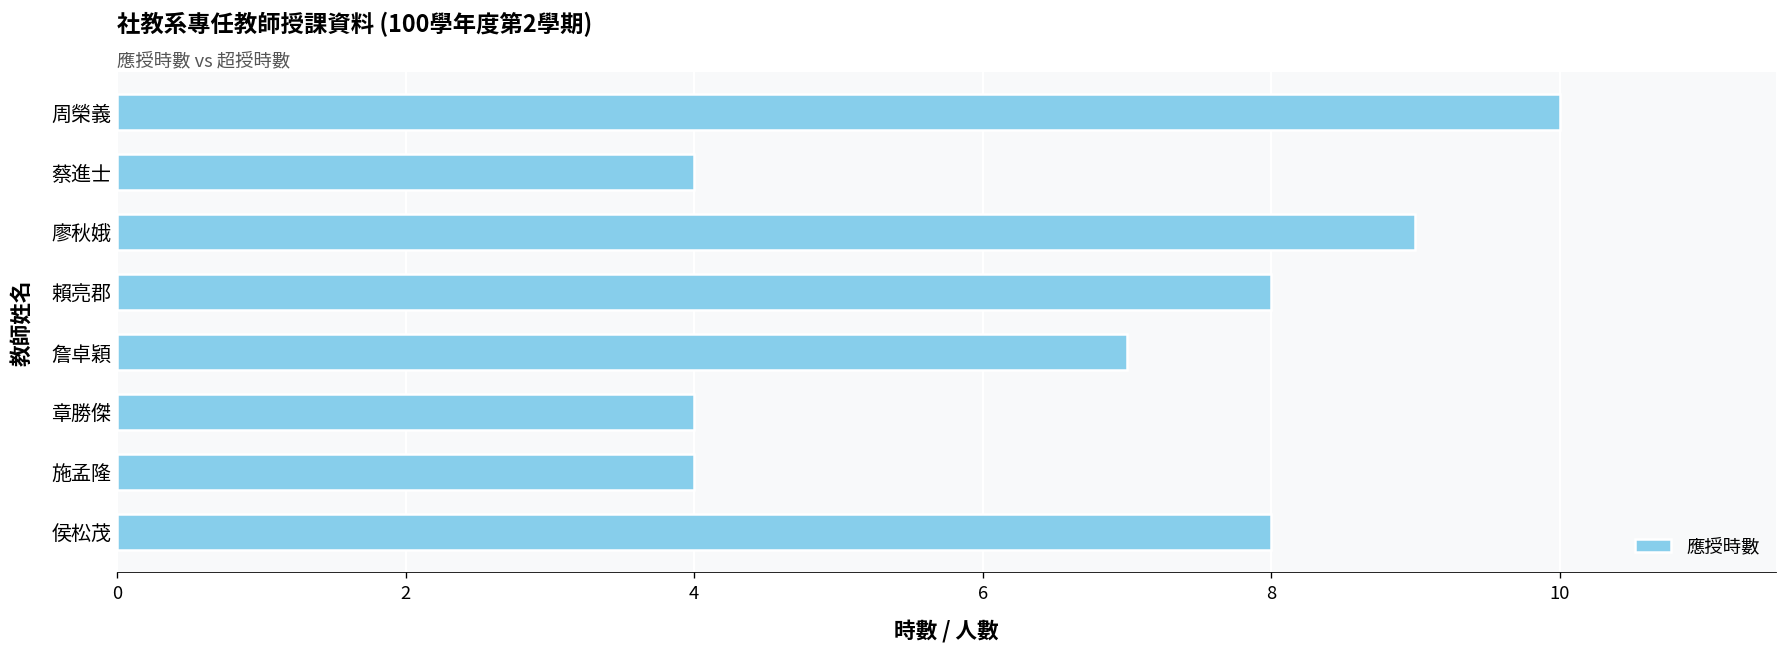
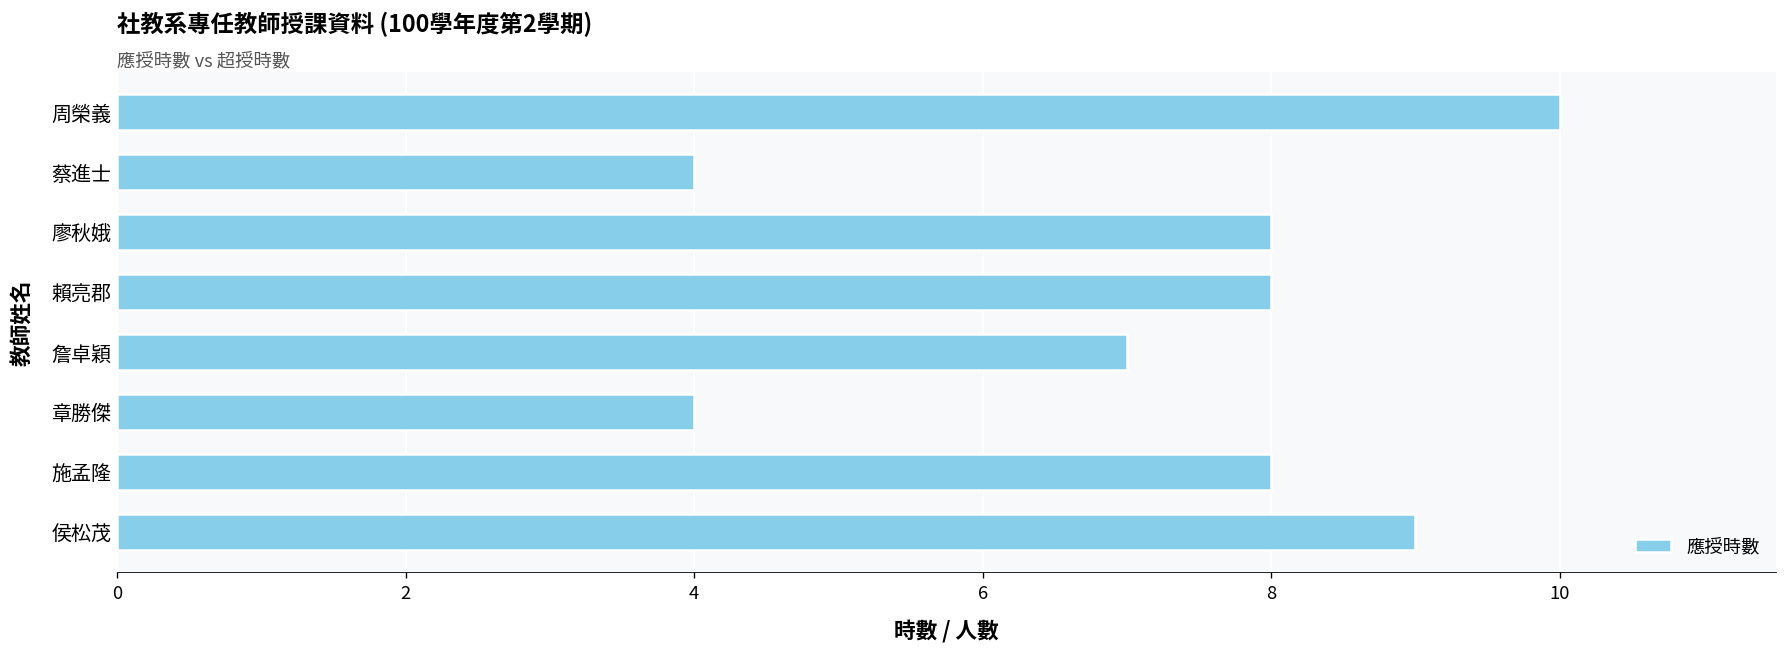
廖秋娥: 9 -> 8
施孟隆: 4 -> 8
侯松茂: 8 -> 9
